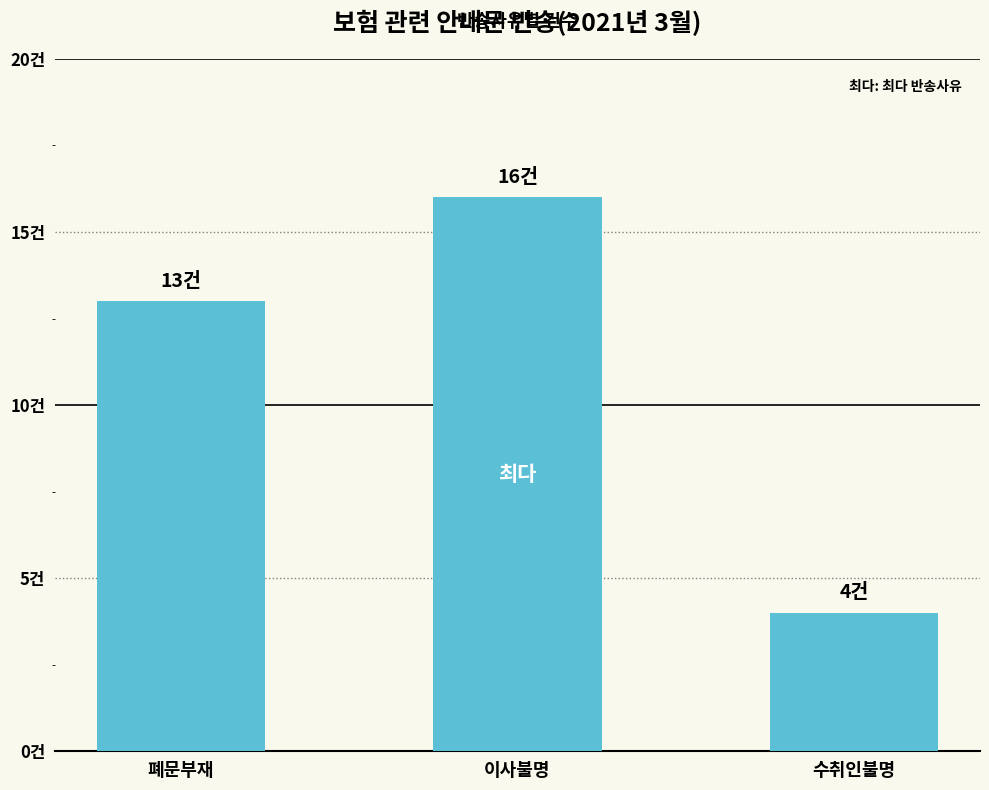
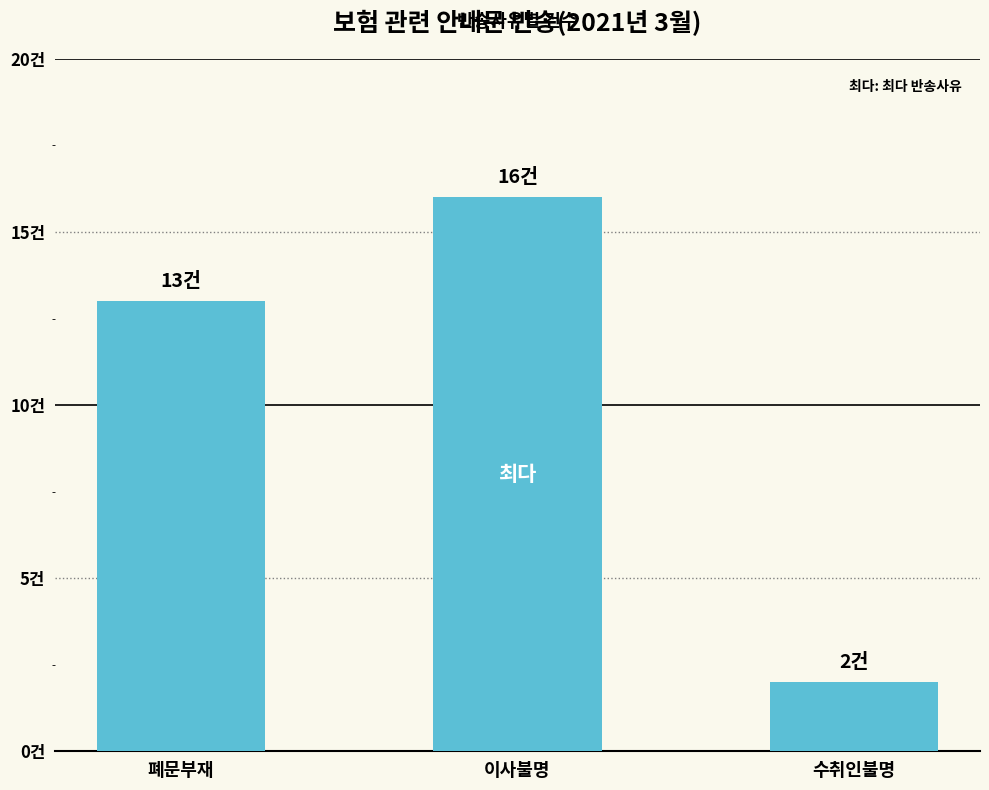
수취인불명: 4건 -> 2건
